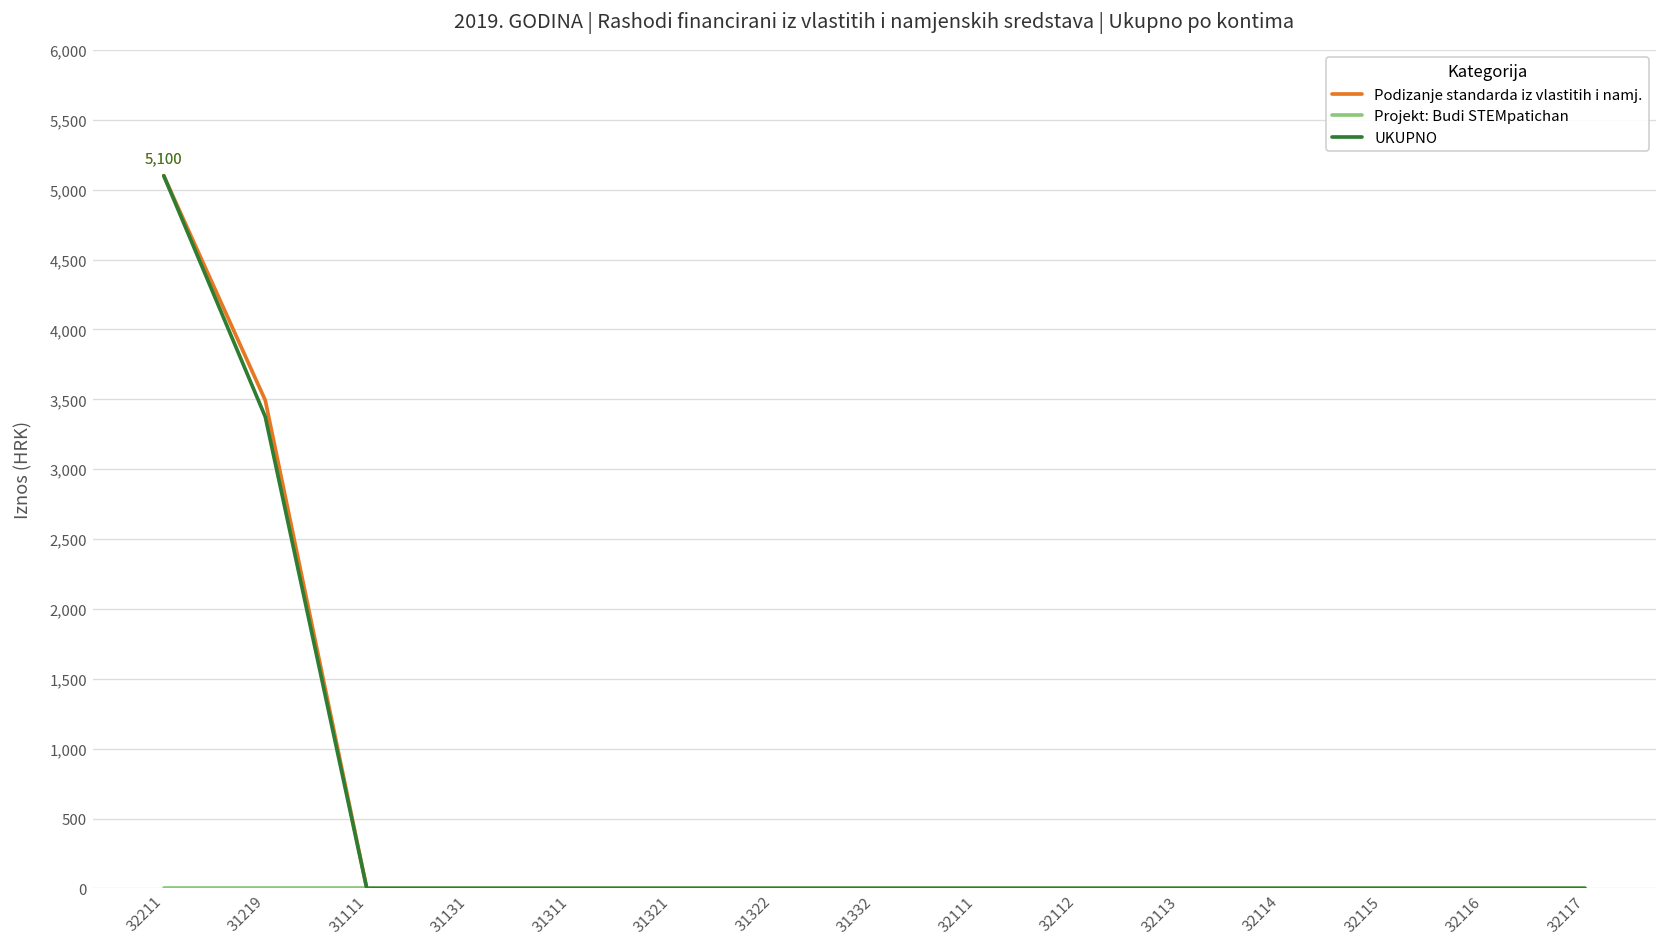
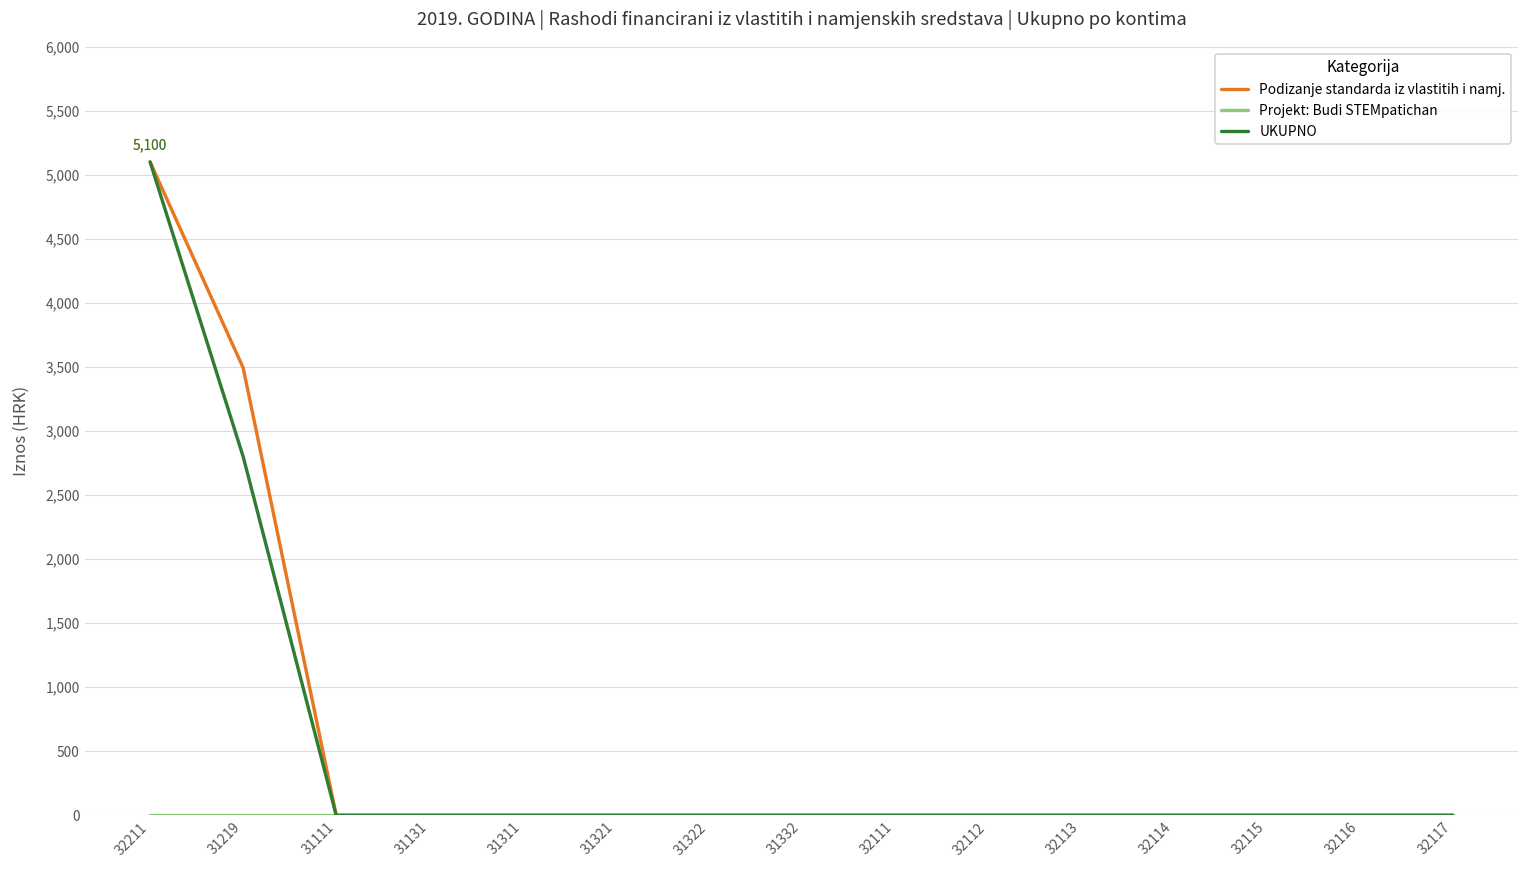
UKUPNO, 31219: 3,380 -> 2,800
